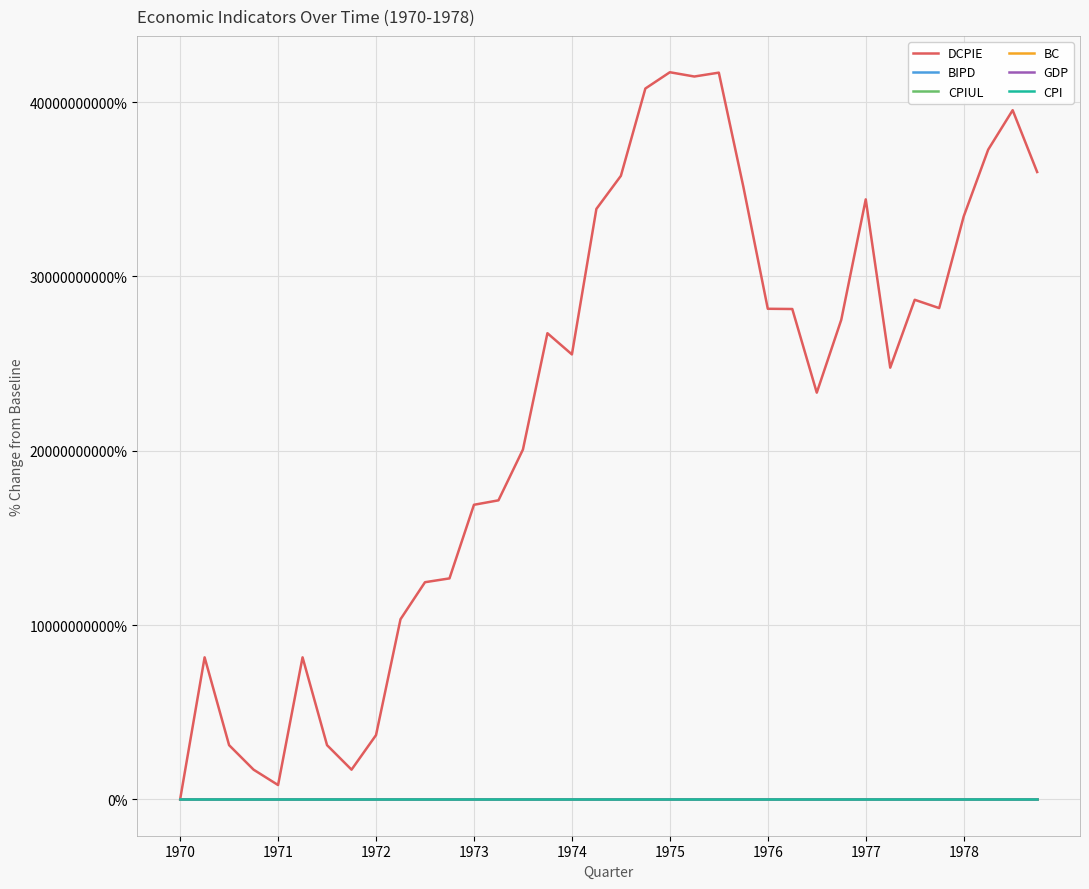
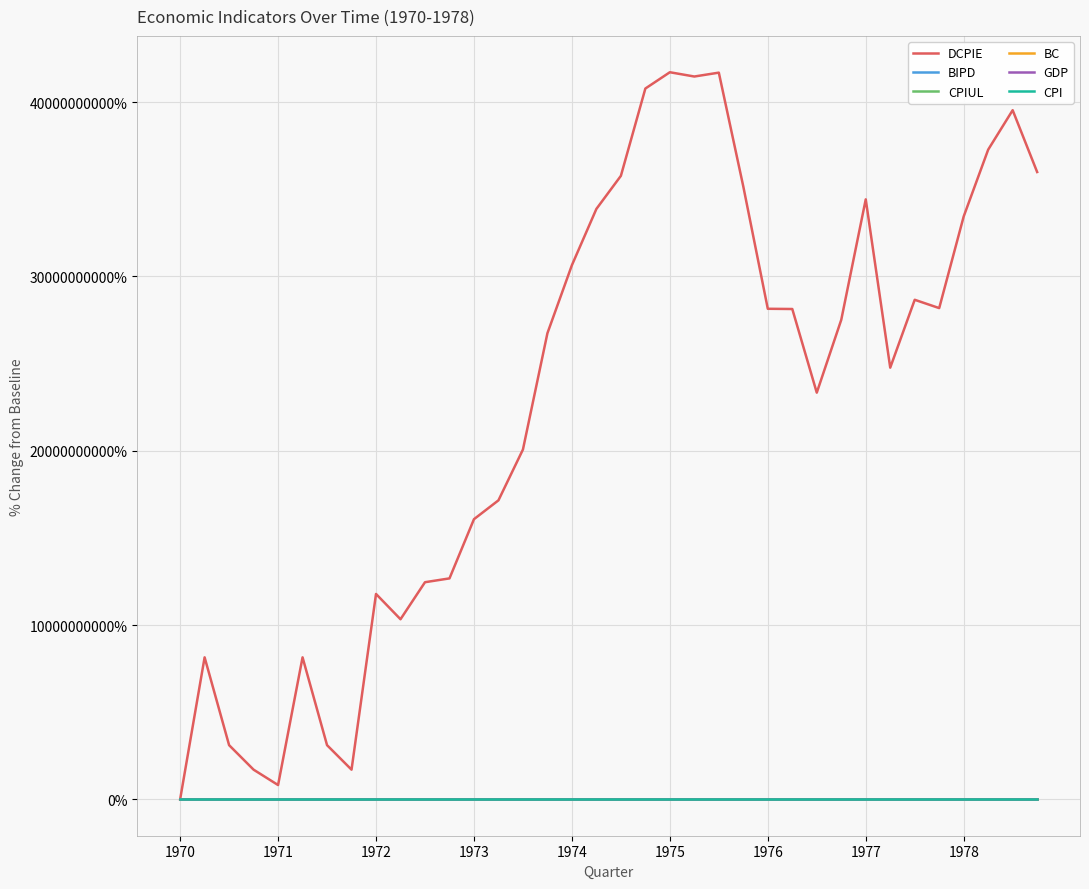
DCPIE, 1972: 3700000000% -> 11800000000%
DCPIE, 1973: 16900000000% -> 16100000000%
DCPIE, 1974: 25500000000% -> 30600000000%
